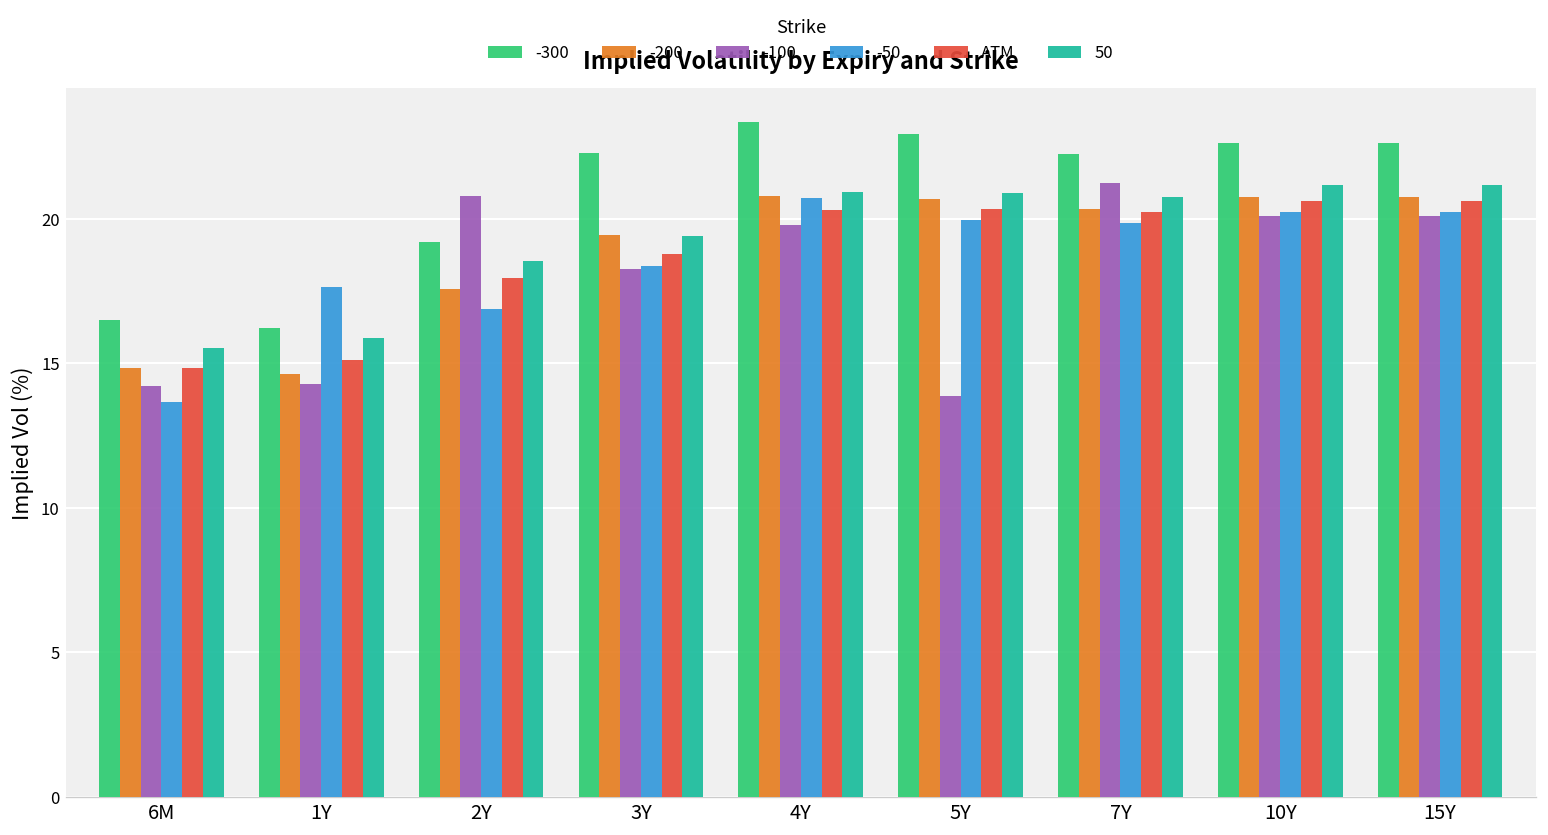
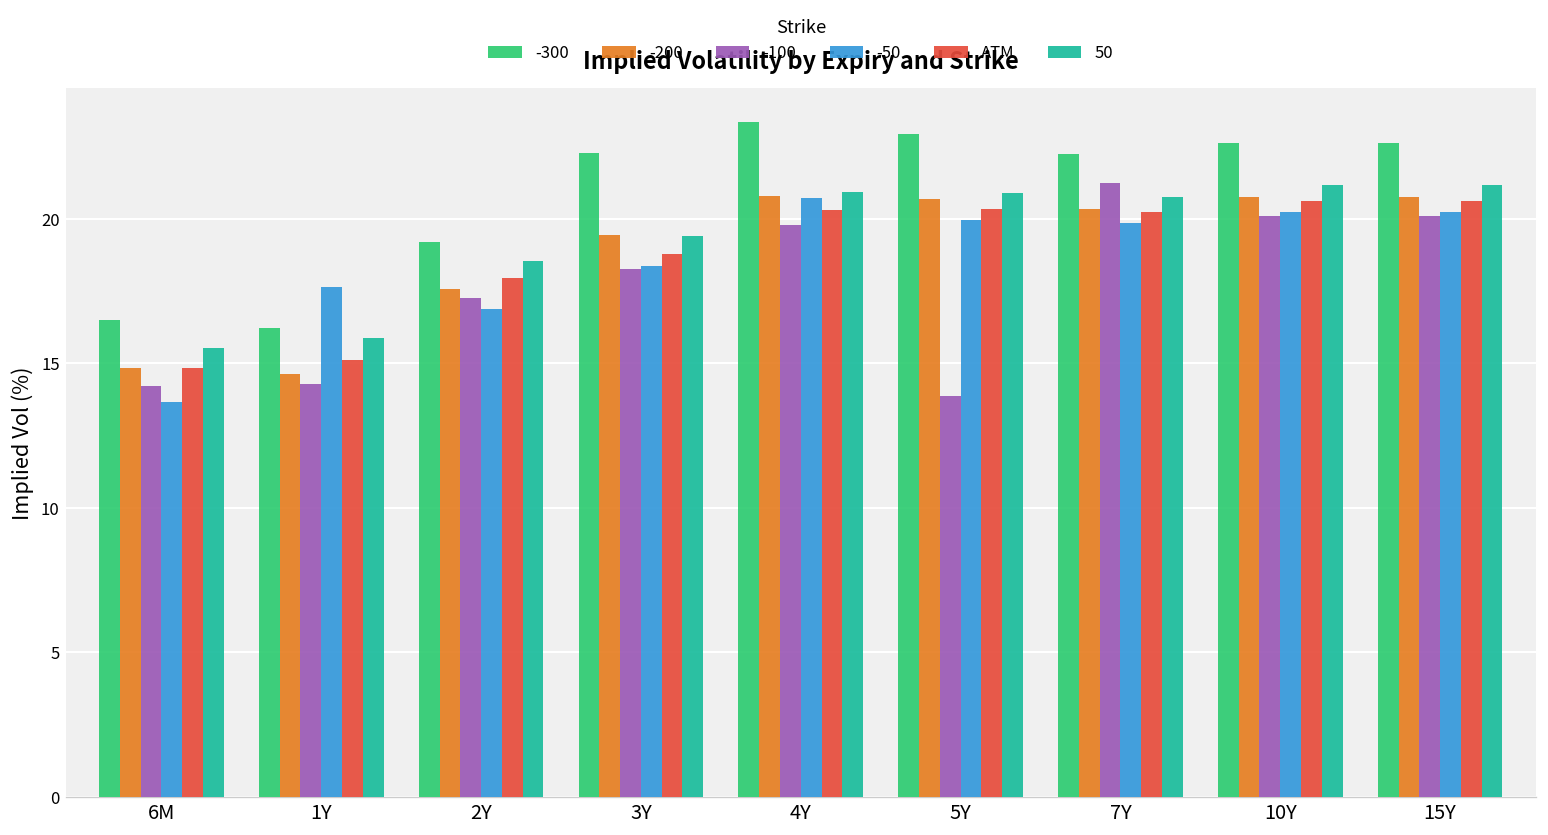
-100, 2Y: 20.8 -> 17.3
